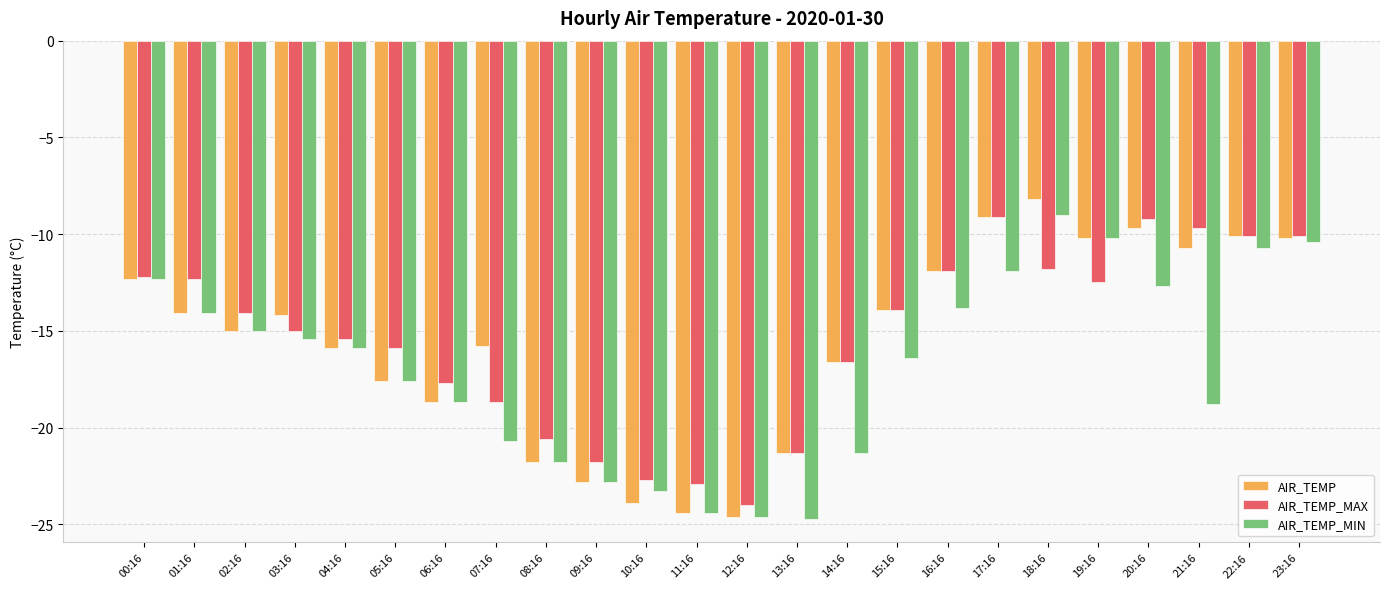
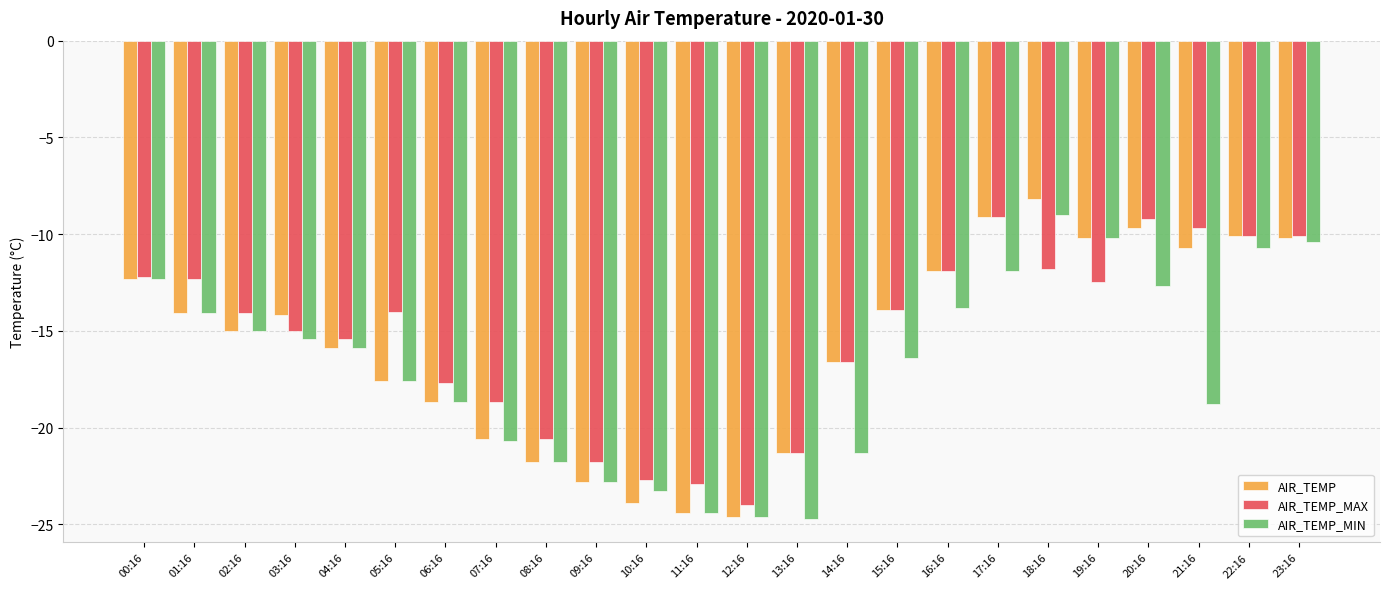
AIR_TEMP_MAX, 05:16: -15.9 -> -14.0
AIR_TEMP, 07:16: -15.8 -> -20.6
